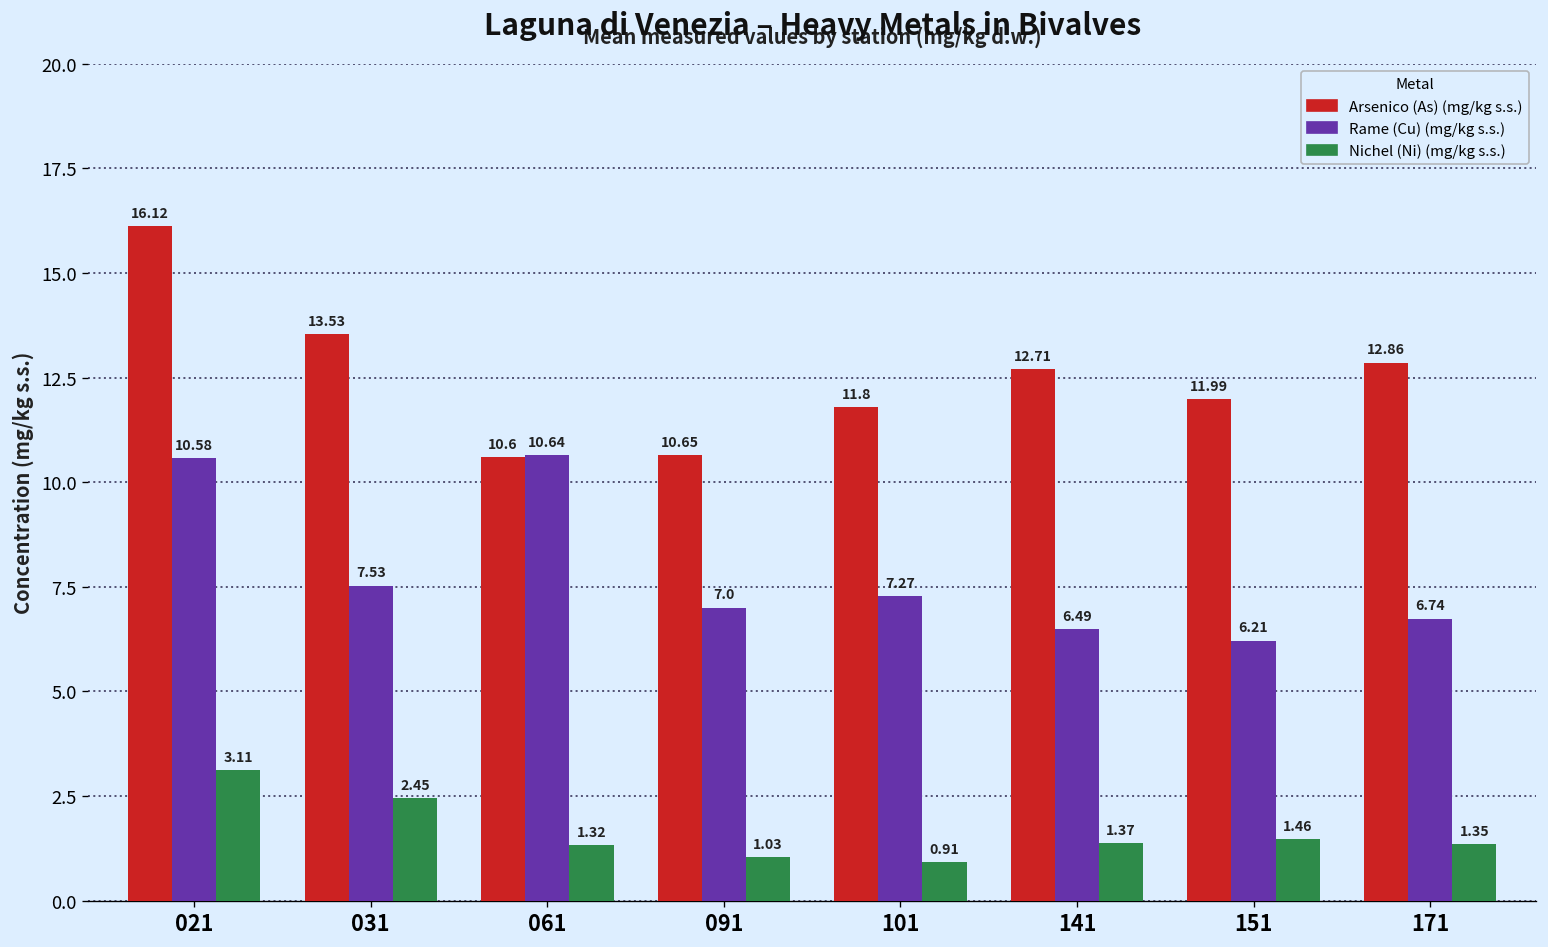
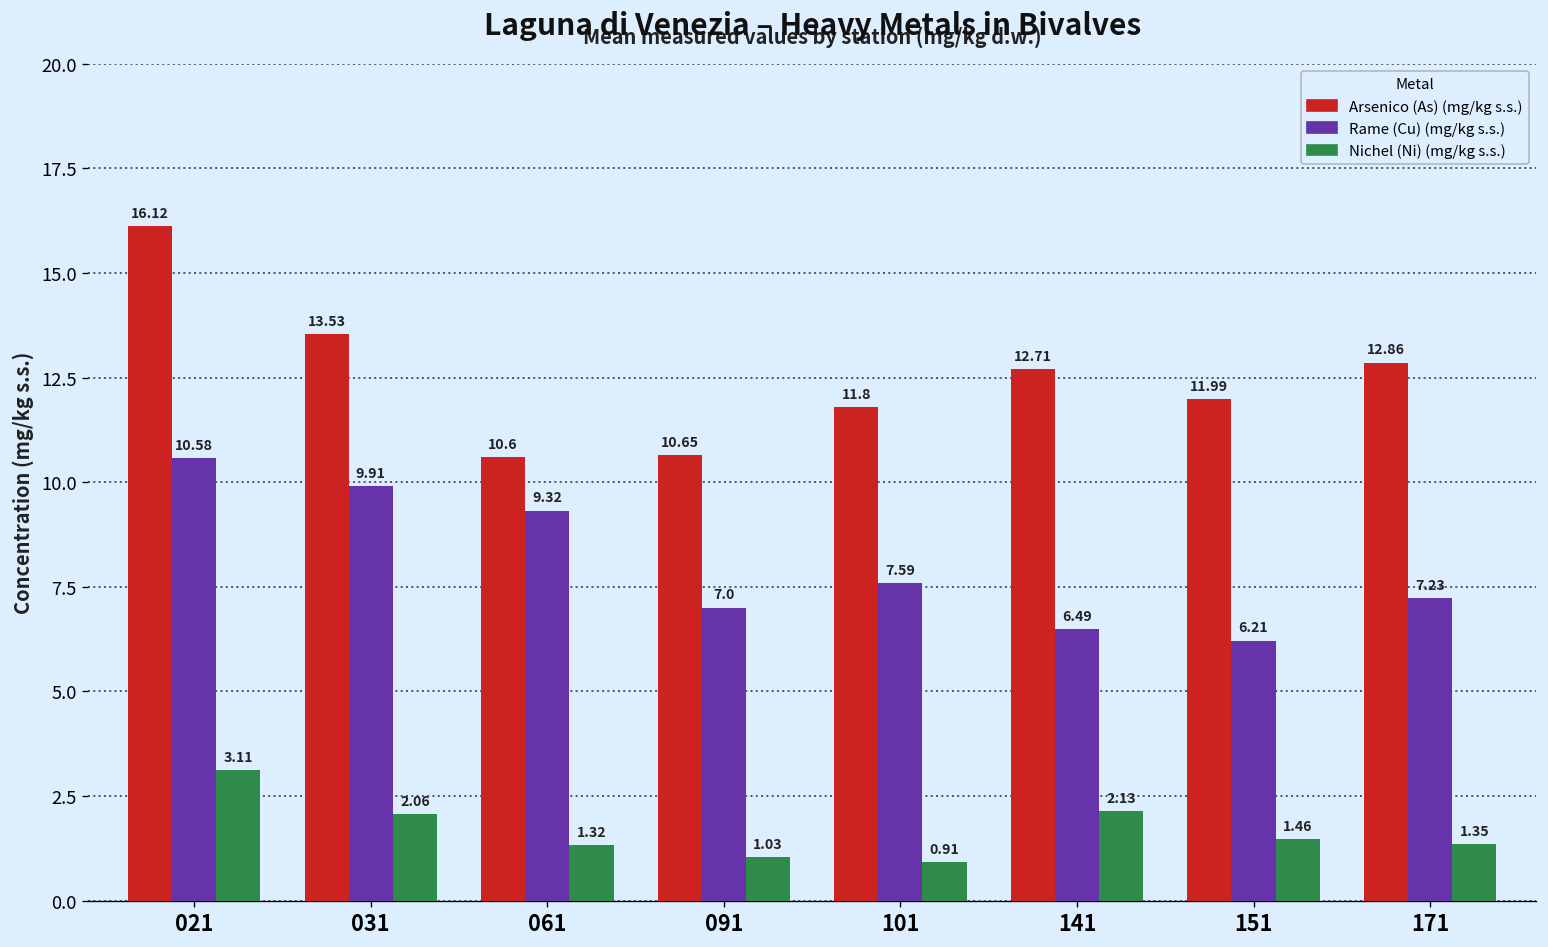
Rame (Cu) (mg/kg s.s.), 031: 7.53 -> 9.91
Nichel (Ni) (mg/kg s.s.), 031: 2.45 -> 2.06
Rame (Cu) (mg/kg s.s.), 061: 10.64 -> 9.32
Rame (Cu) (mg/kg s.s.), 101: 7.27 -> 7.59
Nichel (Ni) (mg/kg s.s.), 141: 1.37 -> 2.13
Rame (Cu) (mg/kg s.s.), 171: 6.74 -> 7.23
